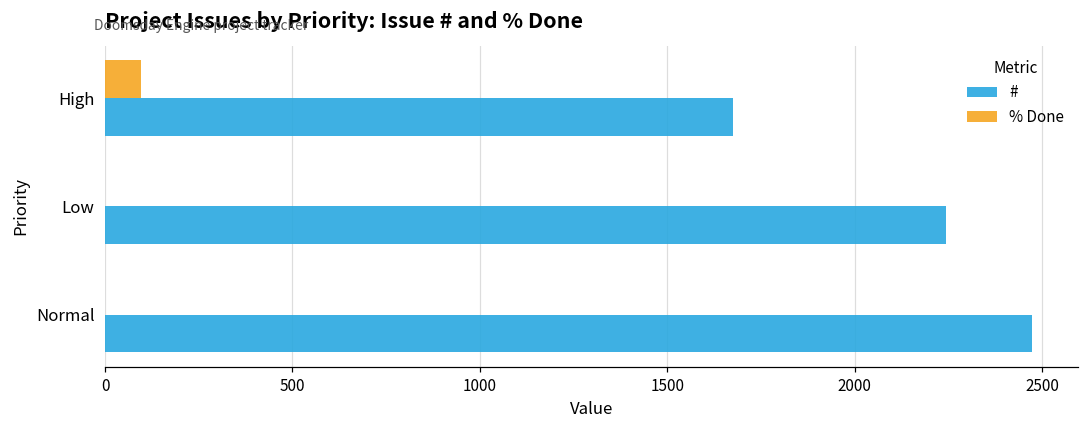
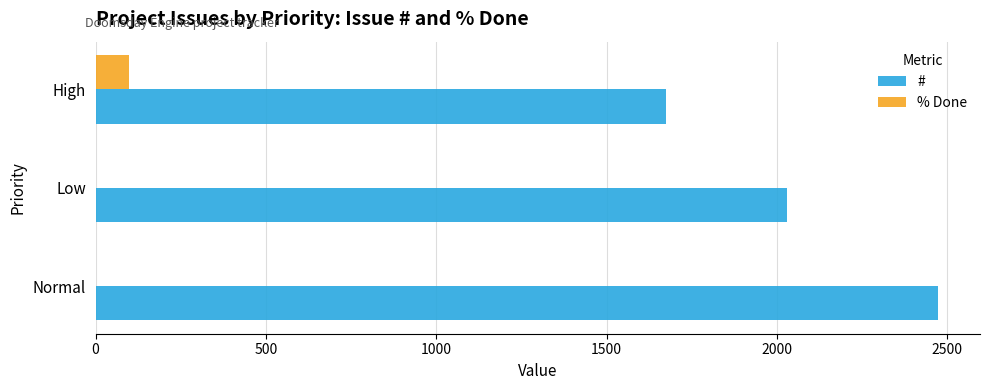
#, Low: 2240 -> 2030
